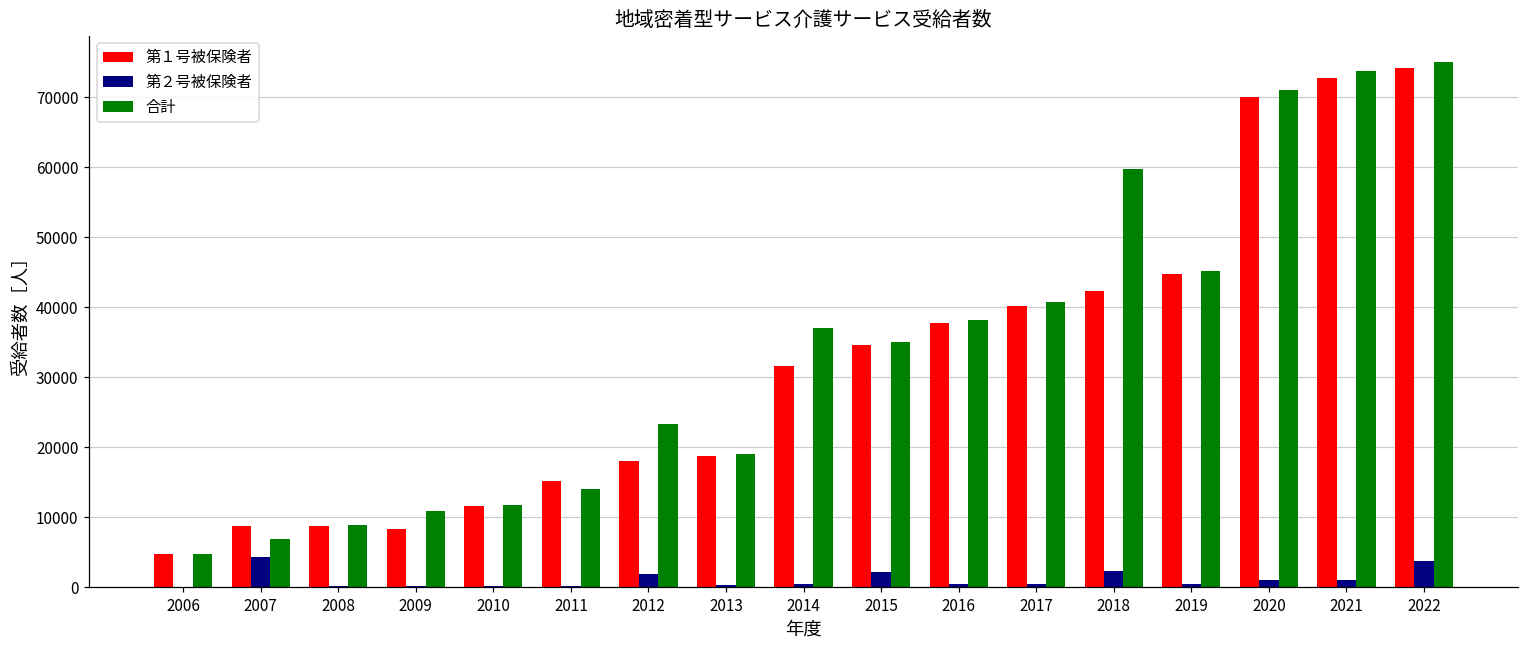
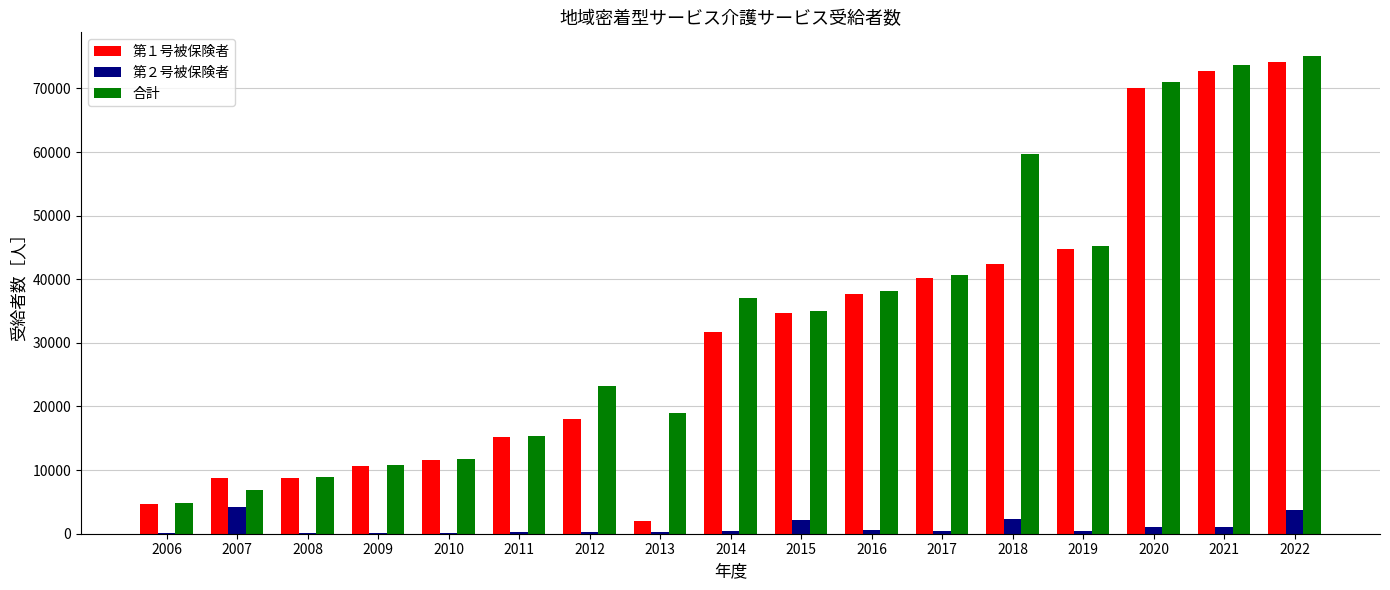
第１号被保険者, 2009: 8000 -> 11000
合計, 2011: 14000 -> 15000
第２号被保険者, 2012: 2000 -> 0
第１号被保険者, 2013: 19000 -> 2000
